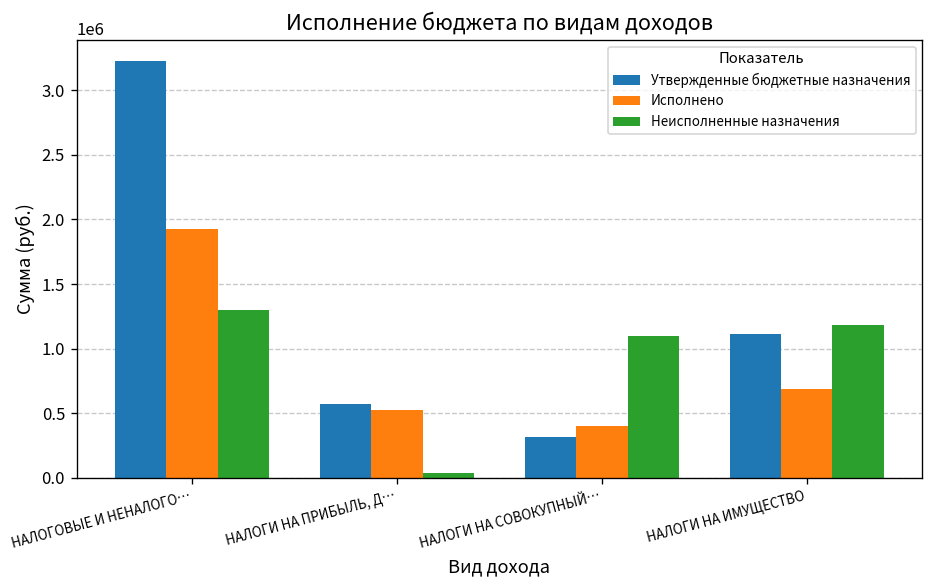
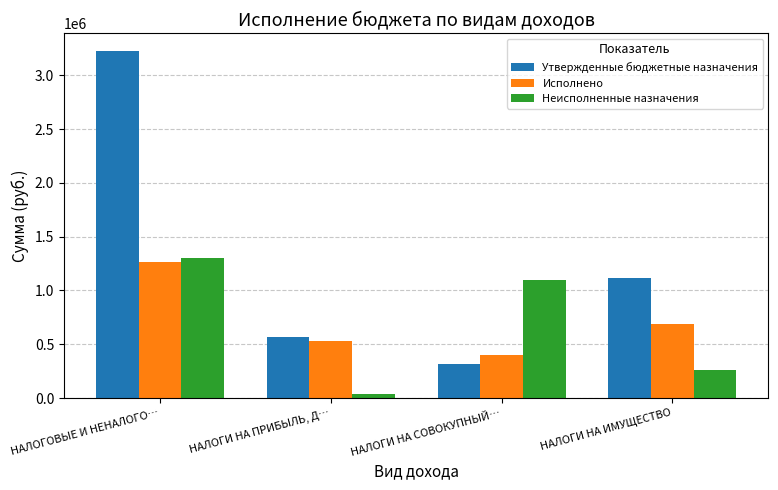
Исполнено, НАЛОГОВЫЕ И НЕНАЛОГО…: 1930000 -> 1260000
Неисполненные назначения, НАЛОГИ НА ИМУЩЕСТВО: 1190000 -> 260000
